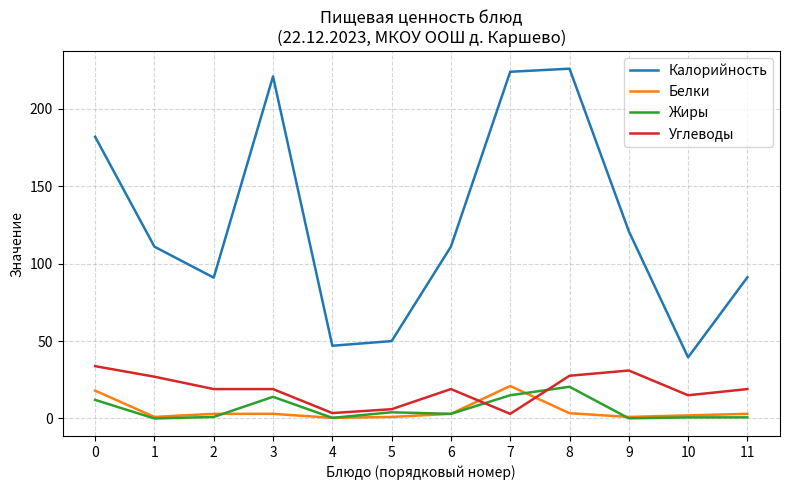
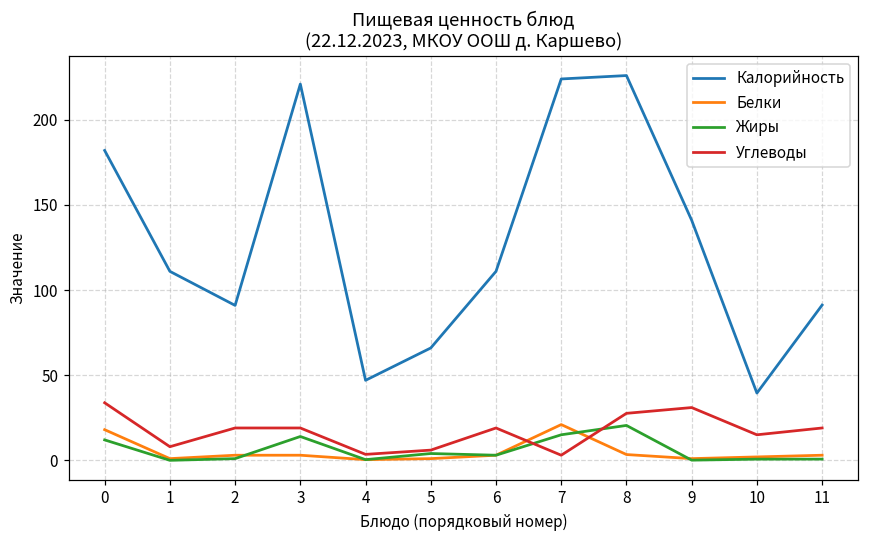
Углеводы, 1: 27 -> 8
Калорийность, 5: 50 -> 66
Калорийность, 9: 121 -> 141
